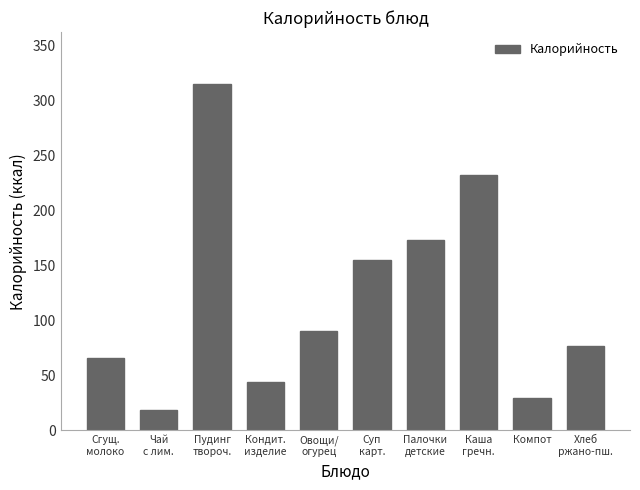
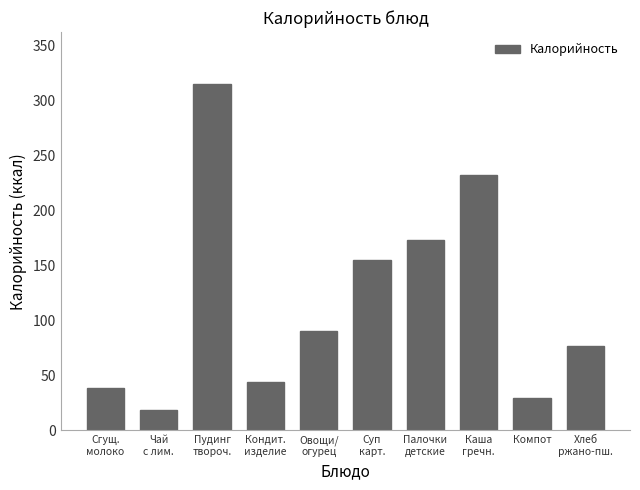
Сгущ. молоко: 66 -> 39
